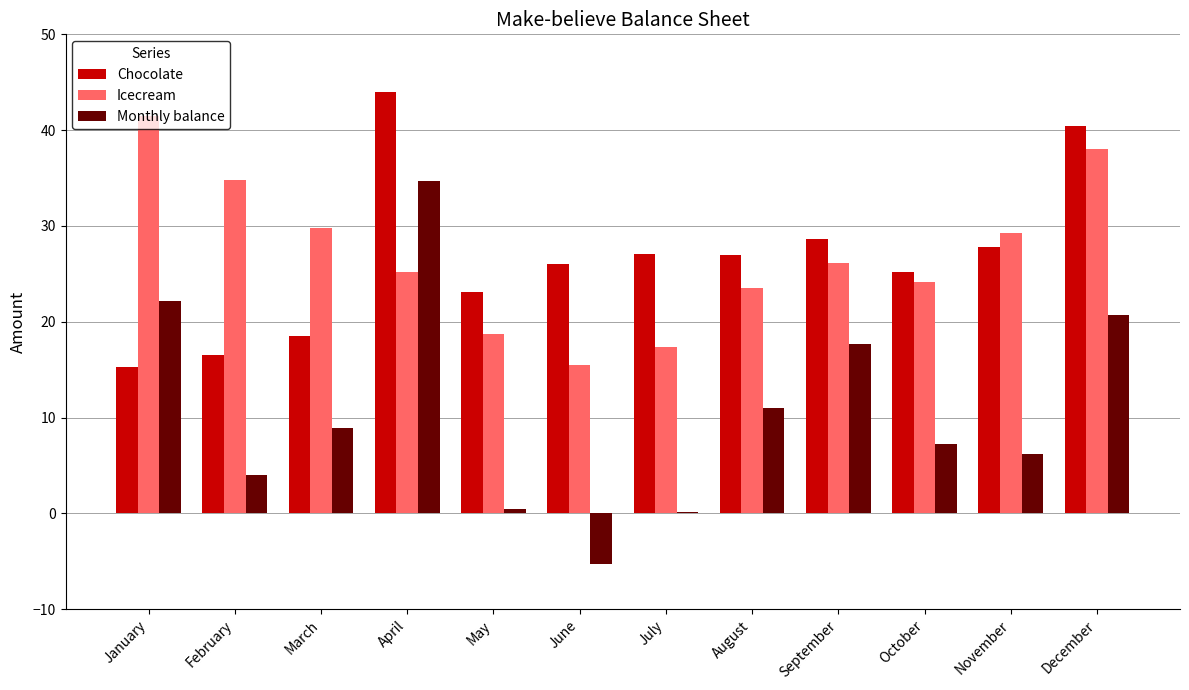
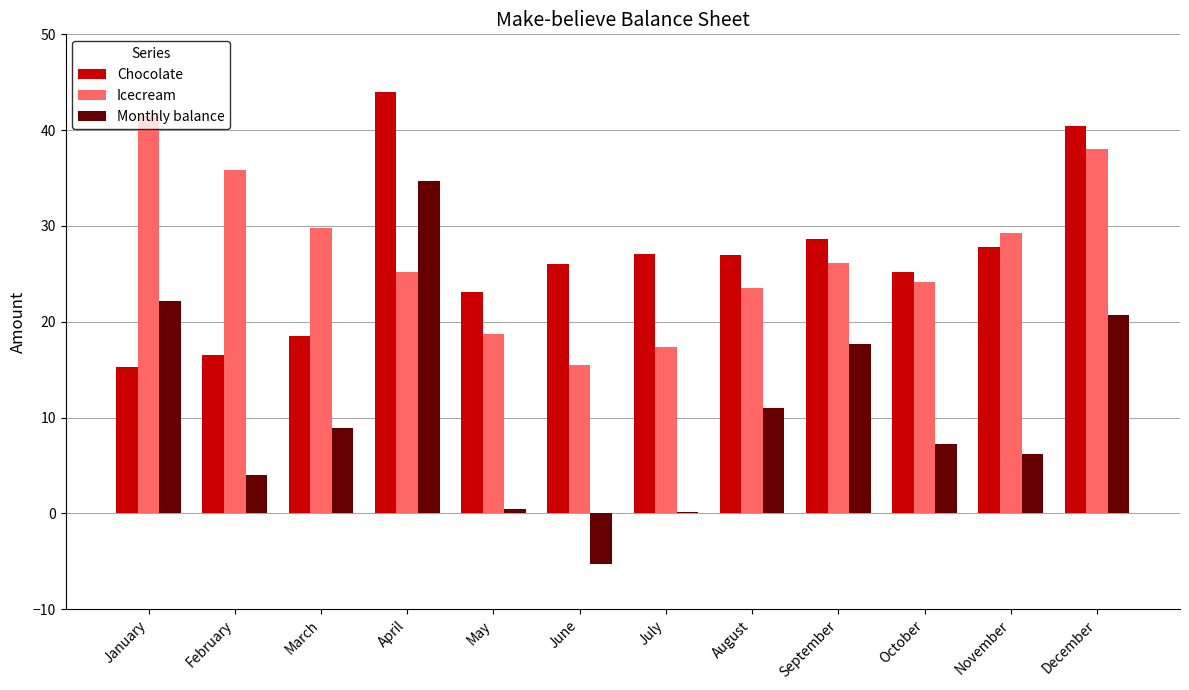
Icecream, February: 35 -> 36
